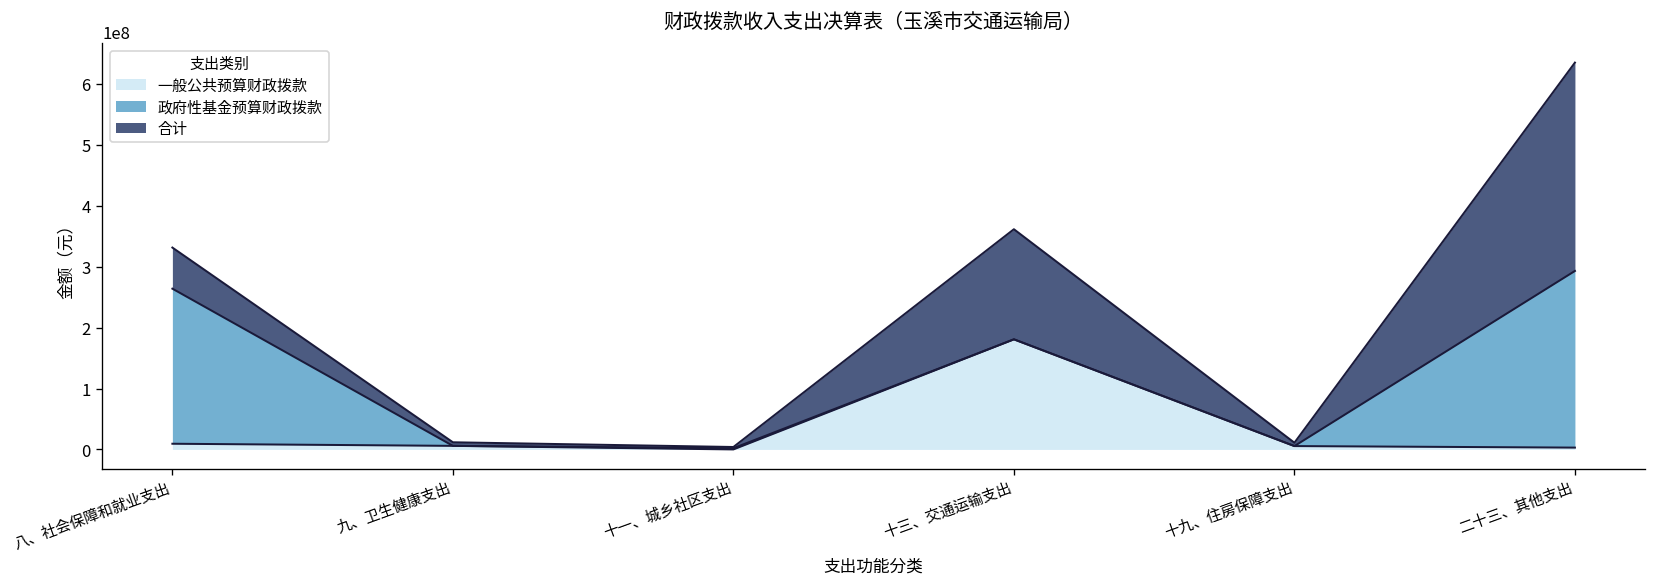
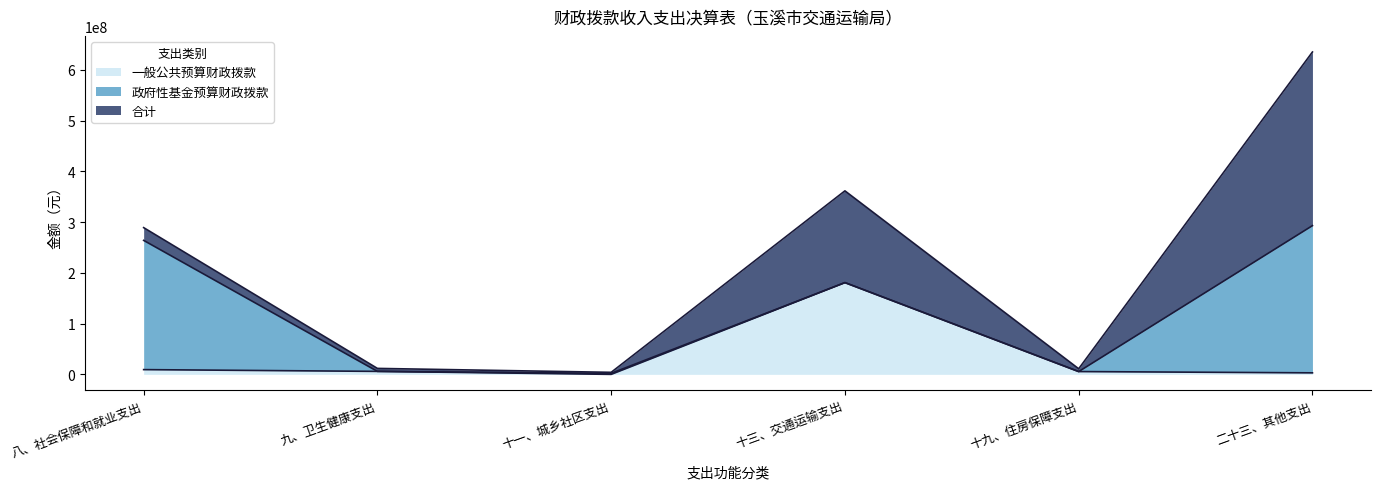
合计, 八、社会保障和就业支出: 70000000 -> 30000000
